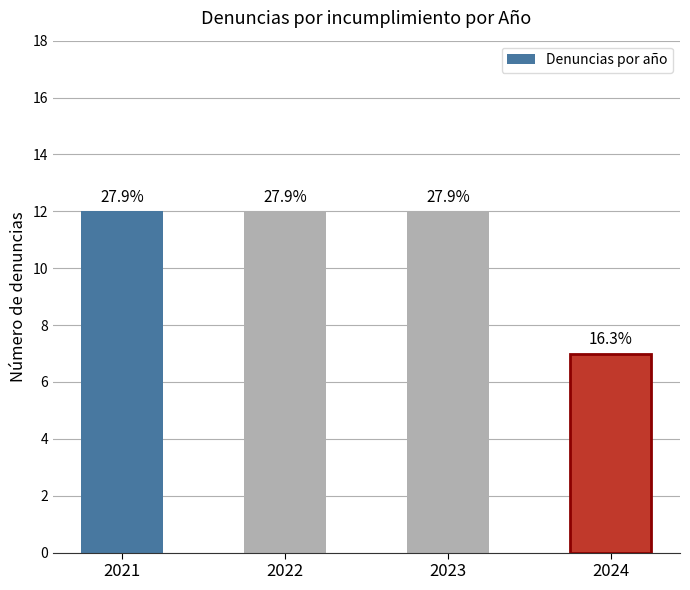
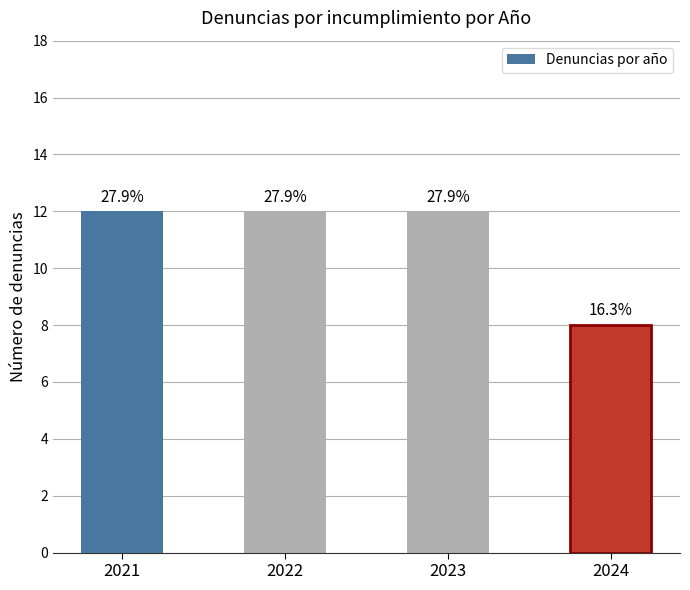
2024: 7 -> 8
